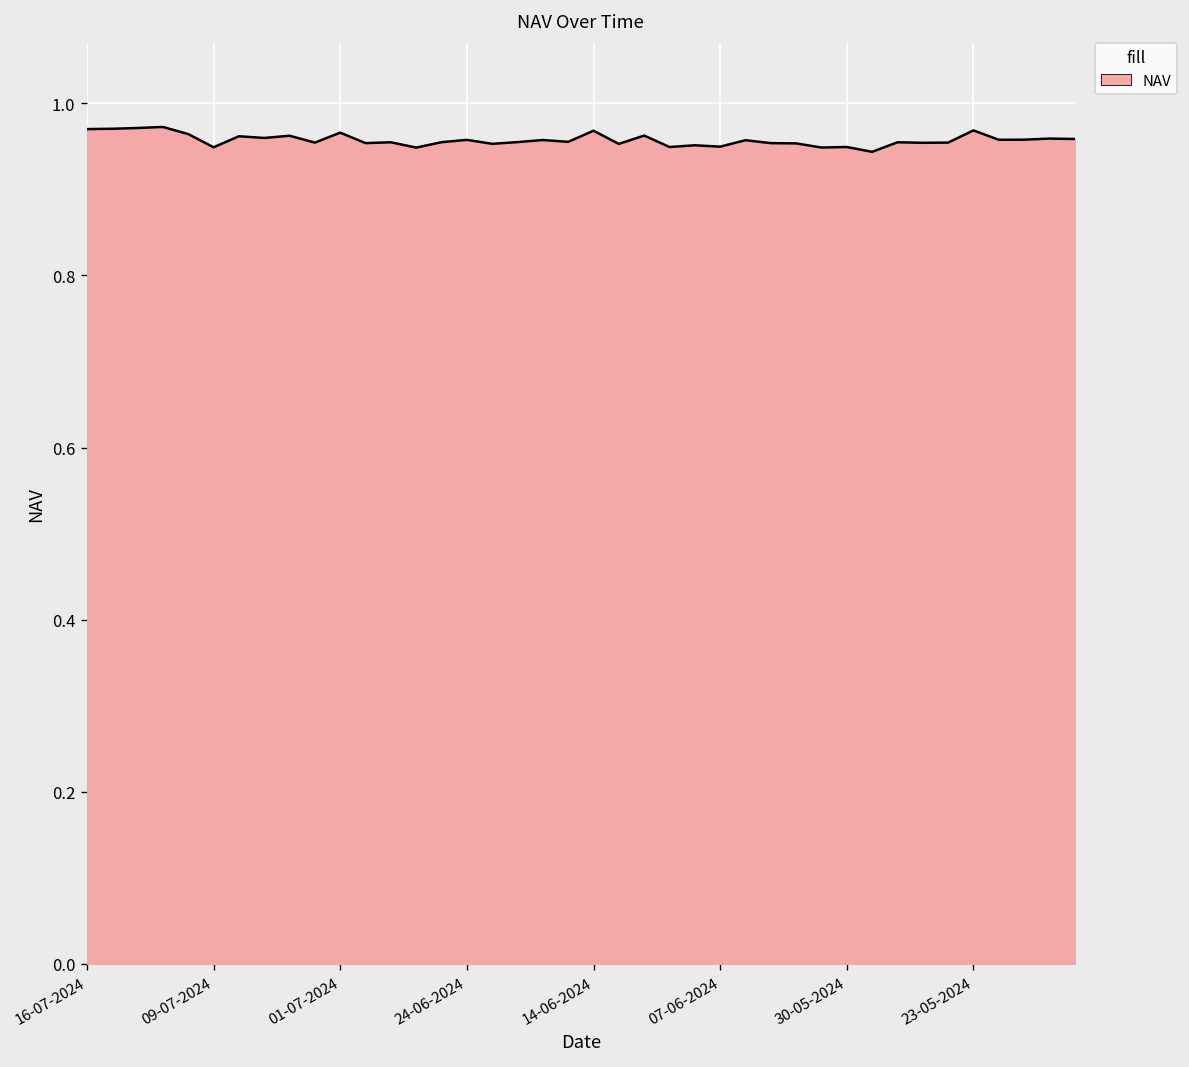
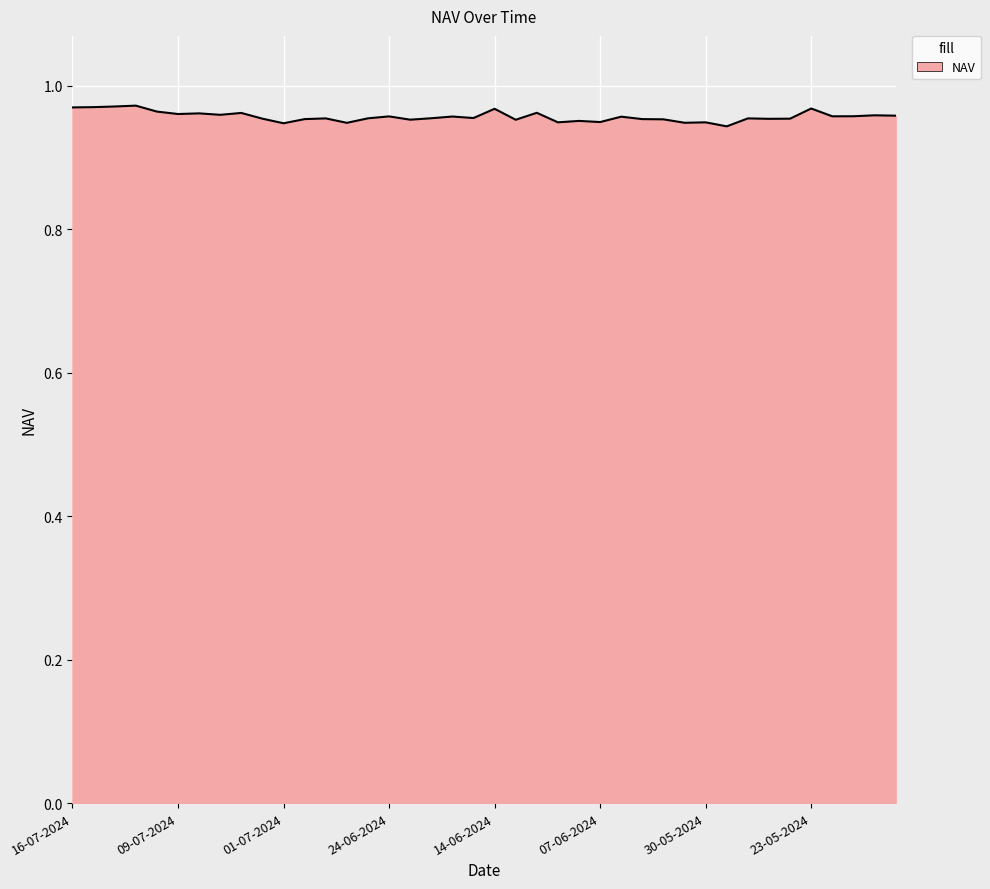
09-07-2024: 0.95 -> 0.96
01-07-2024: 0.97 -> 0.95
